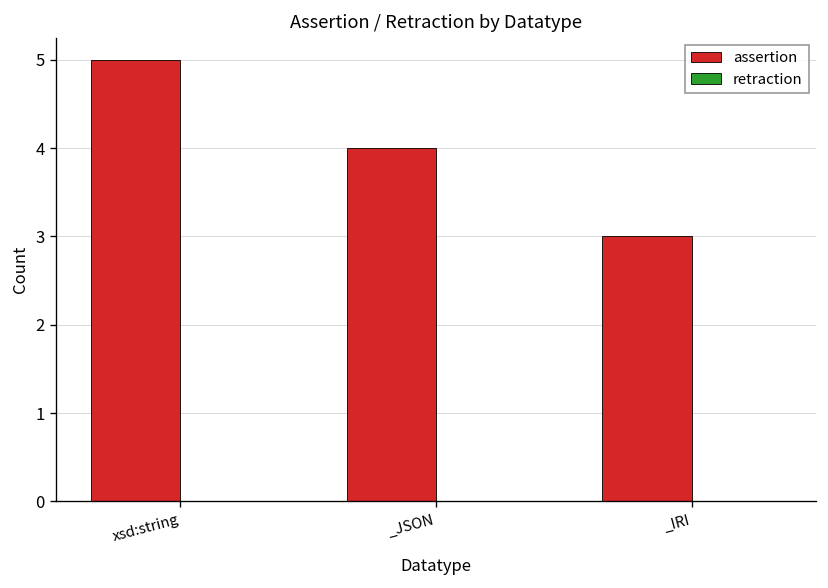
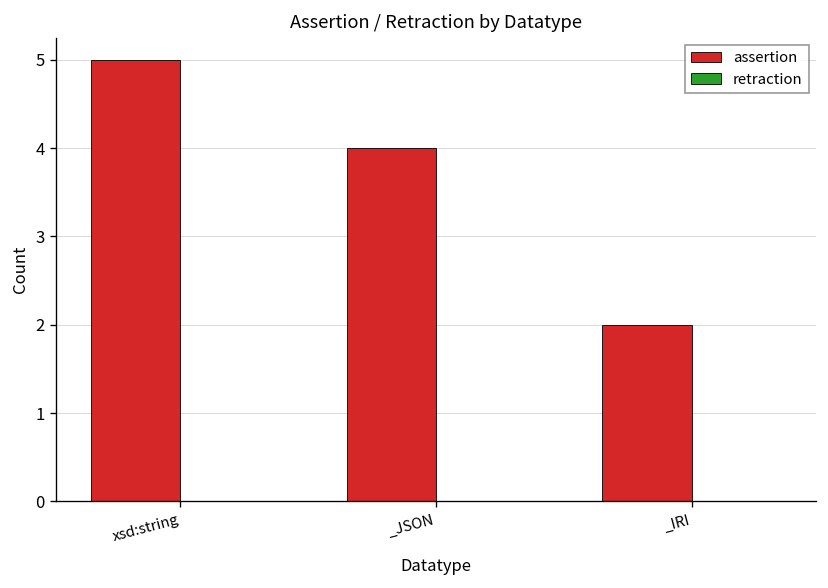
assertion, _IRI: 3 -> 2
